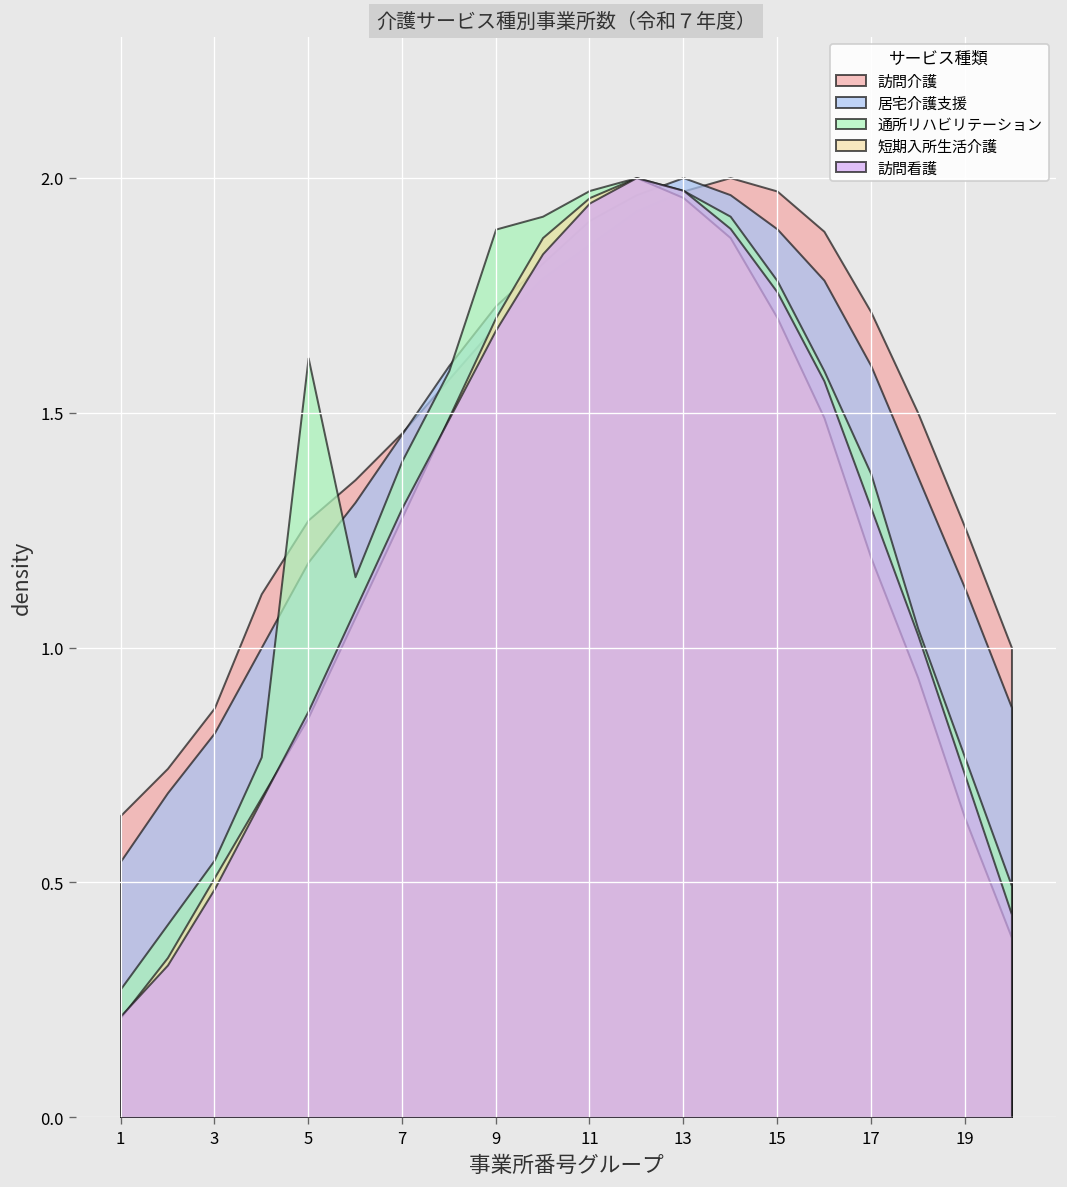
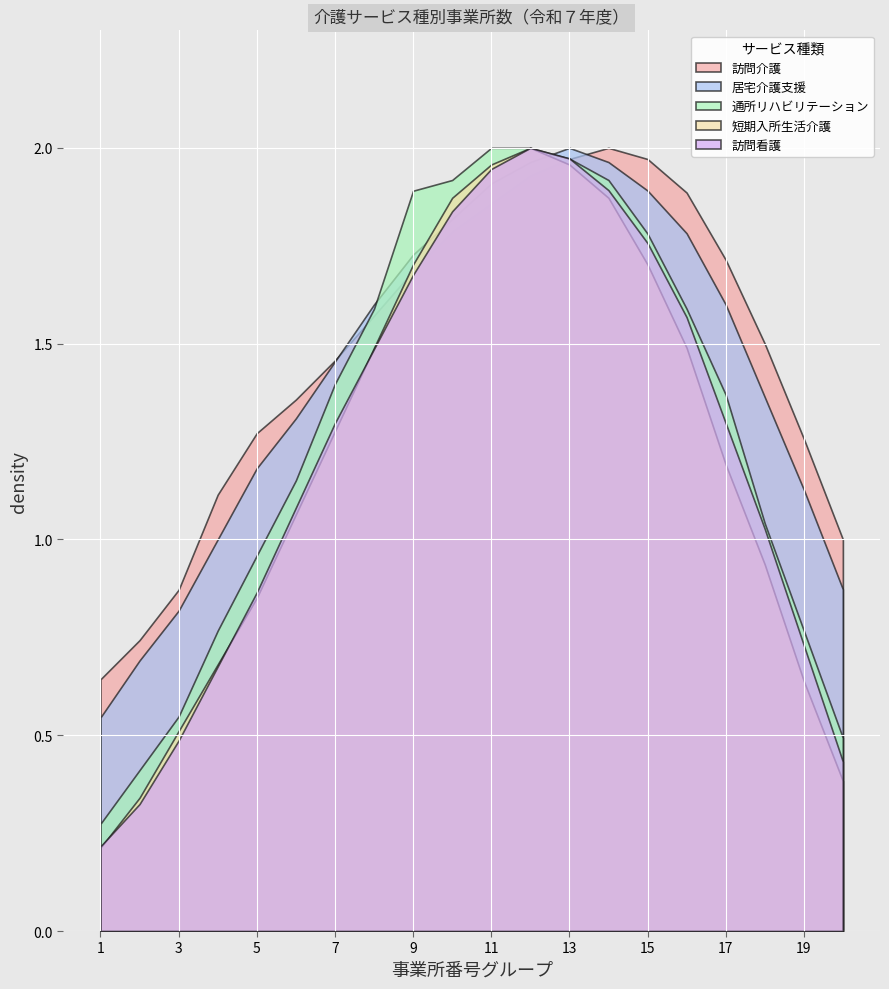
通所リハビリテーション, 5: 1.62 -> 0.96
通所リハビリテーション, 11: 1.97 -> 2.00
